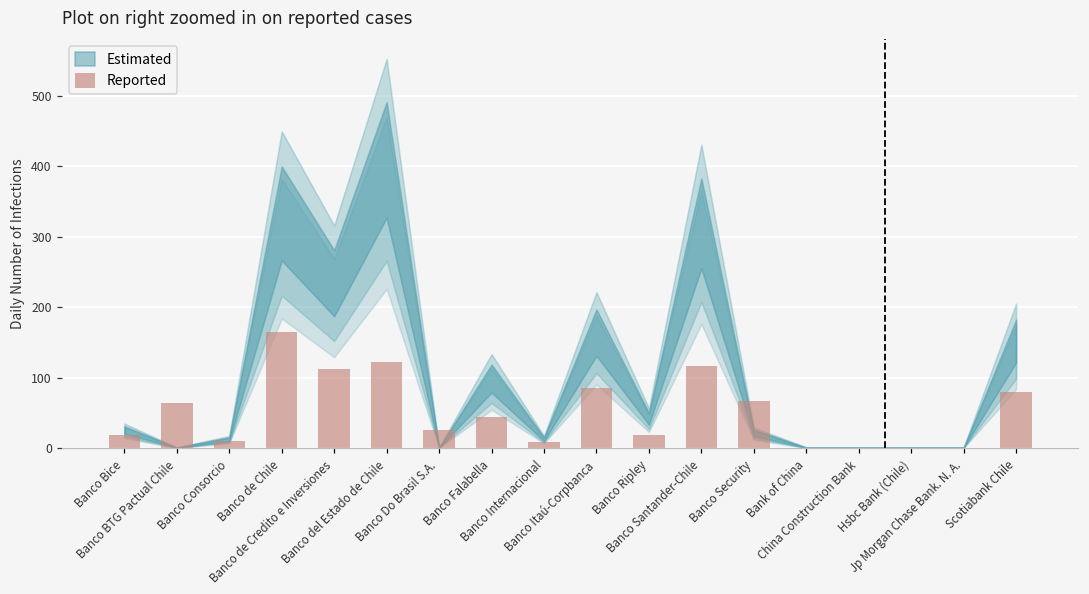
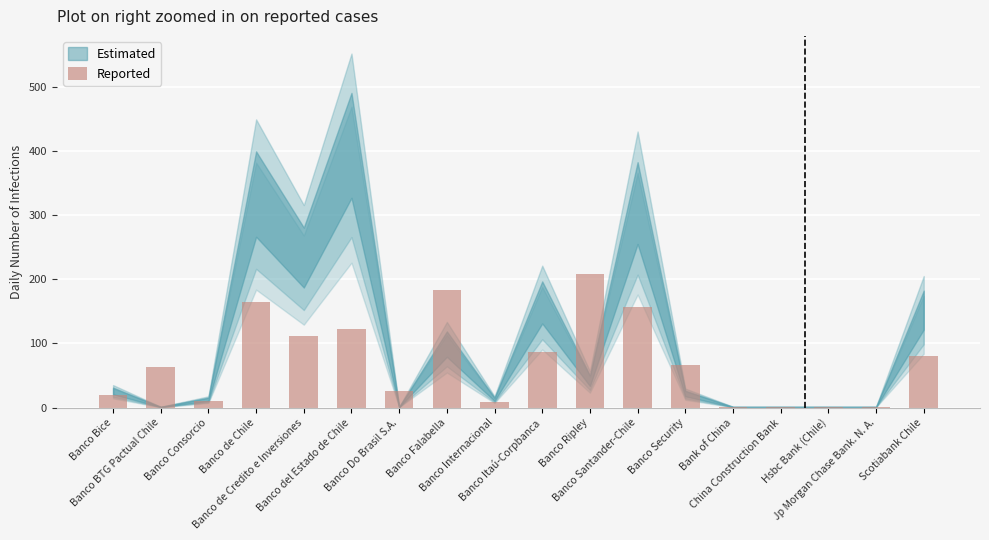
Reported, Banco Falabella: 40 -> 180
Reported, Banco Ripley: 20 -> 210
Reported, Banco Santander-Chile: 120 -> 160
